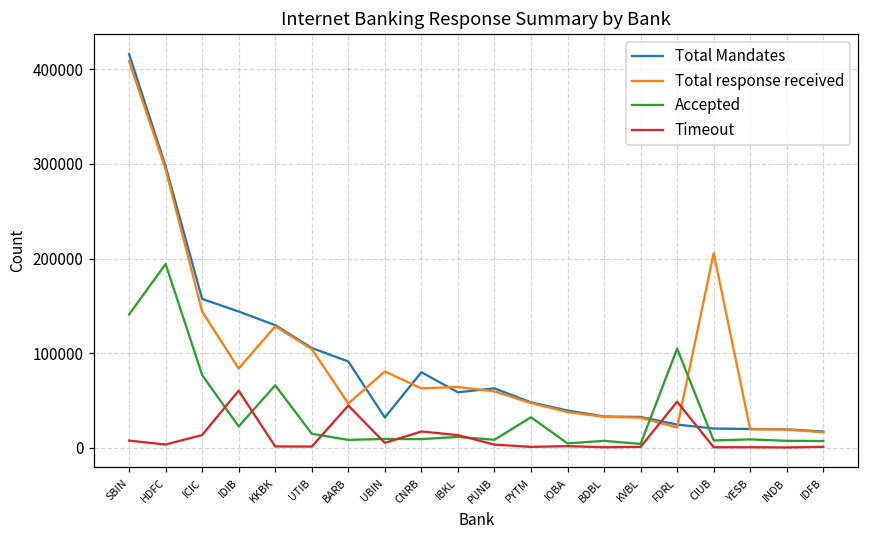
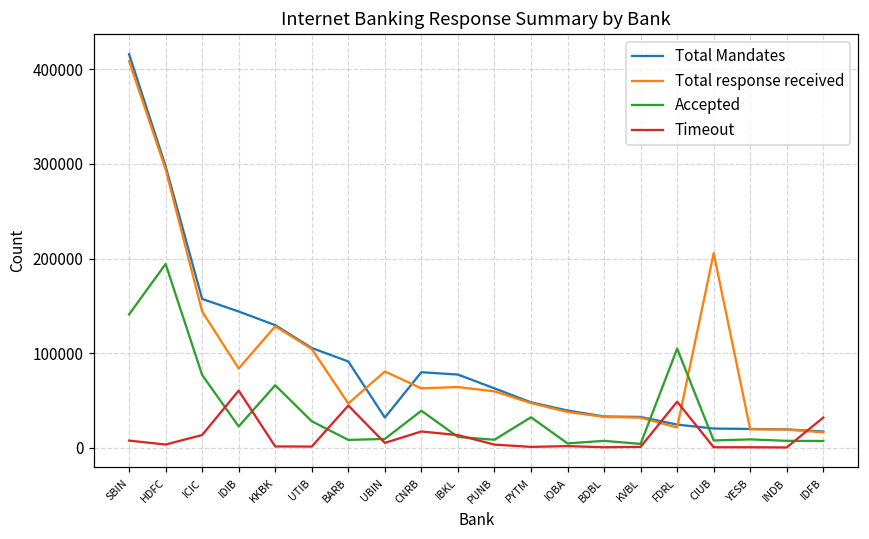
Accepted, UTIB: 10000 -> 30000
Accepted, CNRB: 10000 -> 40000
Total Mandates, IBKL: 60000 -> 80000
Timeout, IDFB: 0 -> 30000
